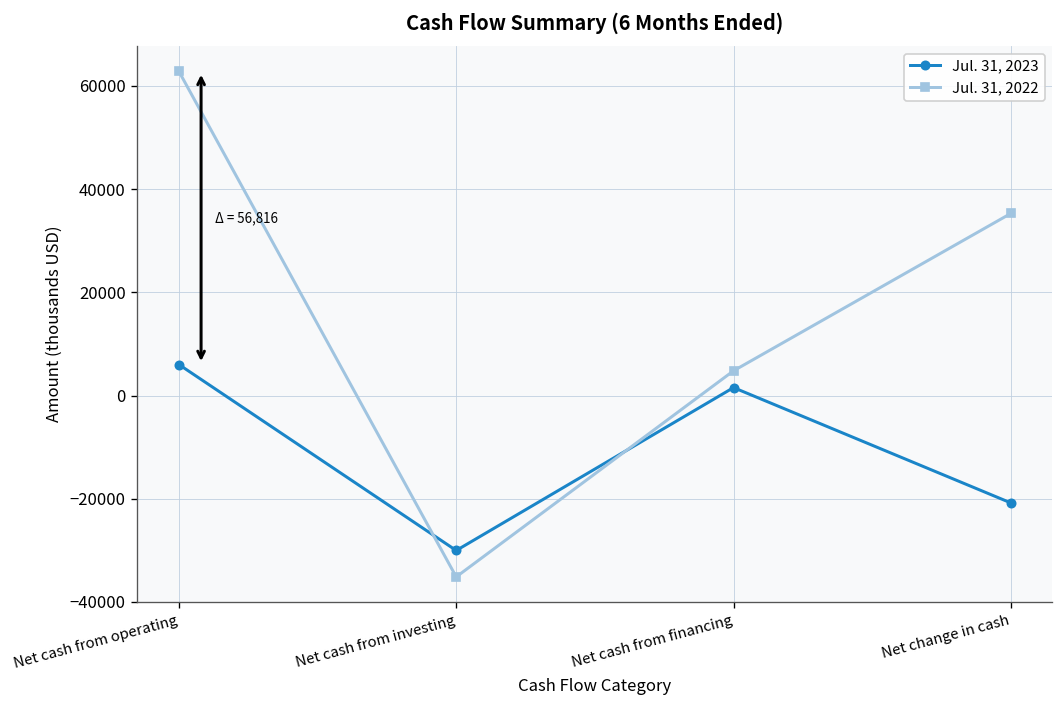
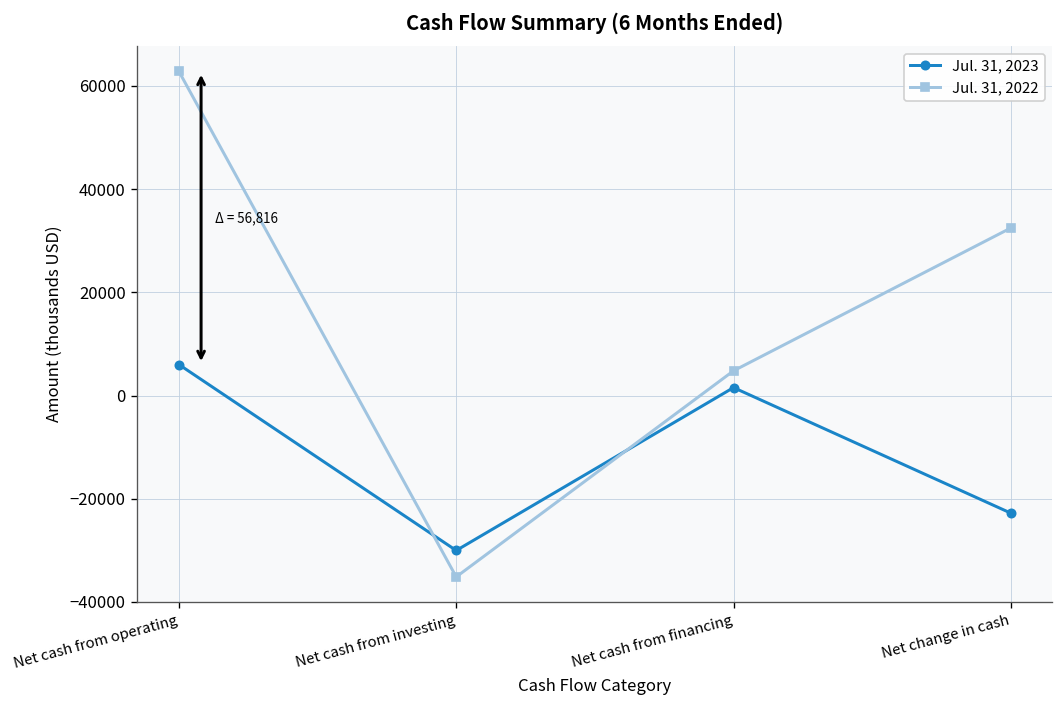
Jul. 31, 2023, Net change in cash: -21000 -> -23000
Jul. 31, 2022, Net change in cash: 35000 -> 32000
